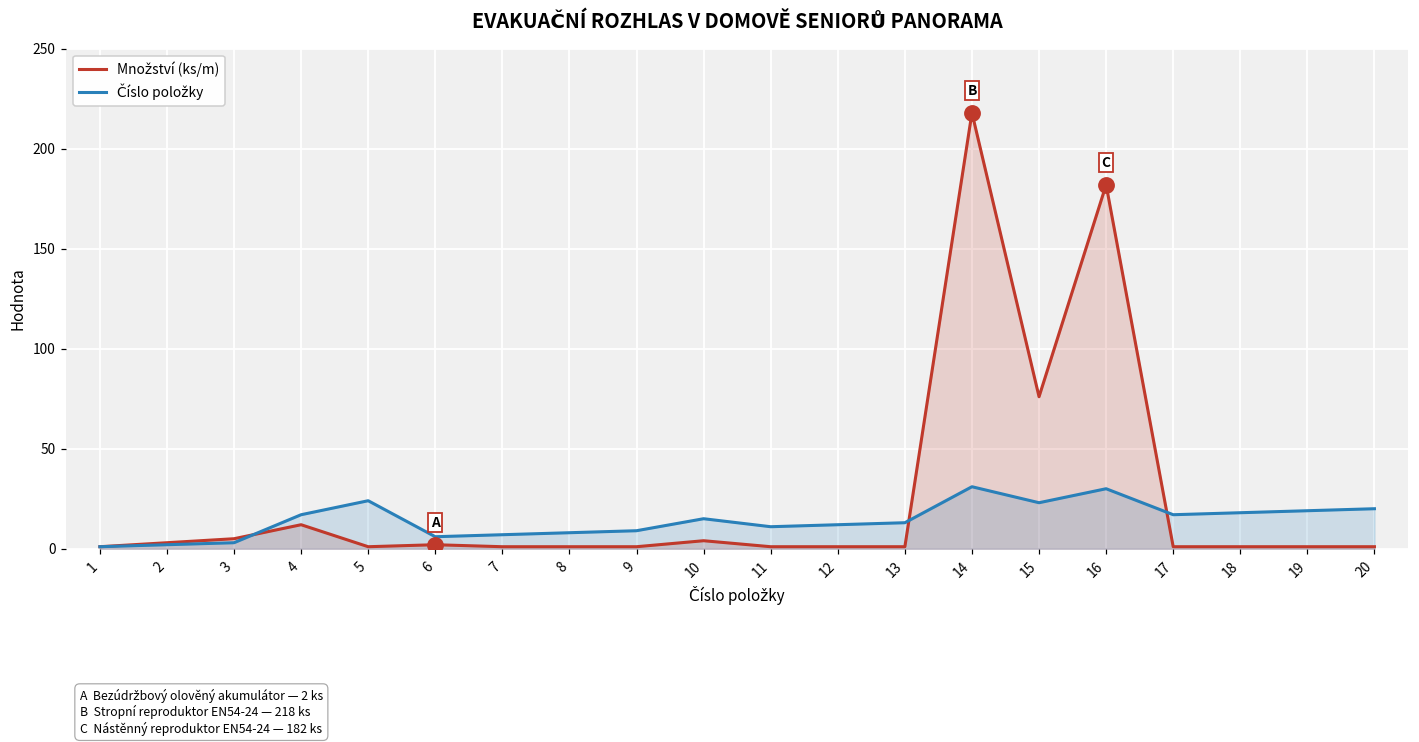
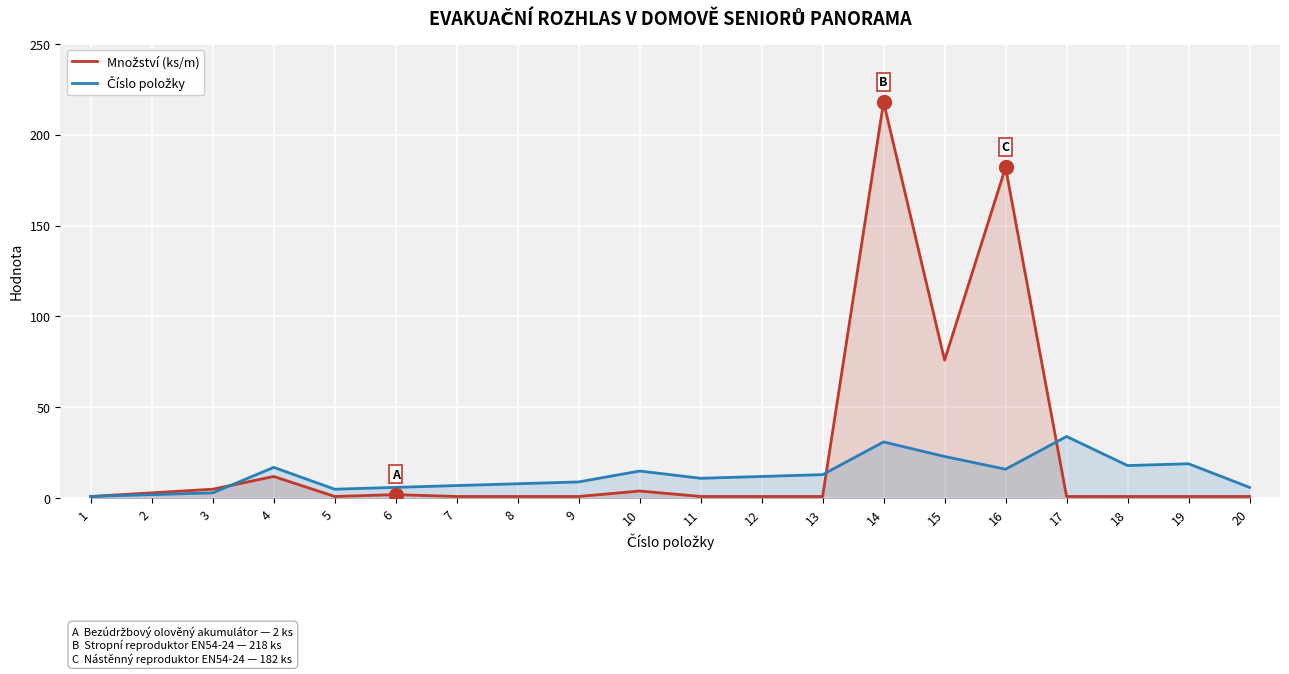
Číslo položky, 5: 24 -> 5
Číslo položky, 16: 30 -> 16
Číslo položky, 17: 17 -> 34
Číslo položky, 20: 20 -> 6
